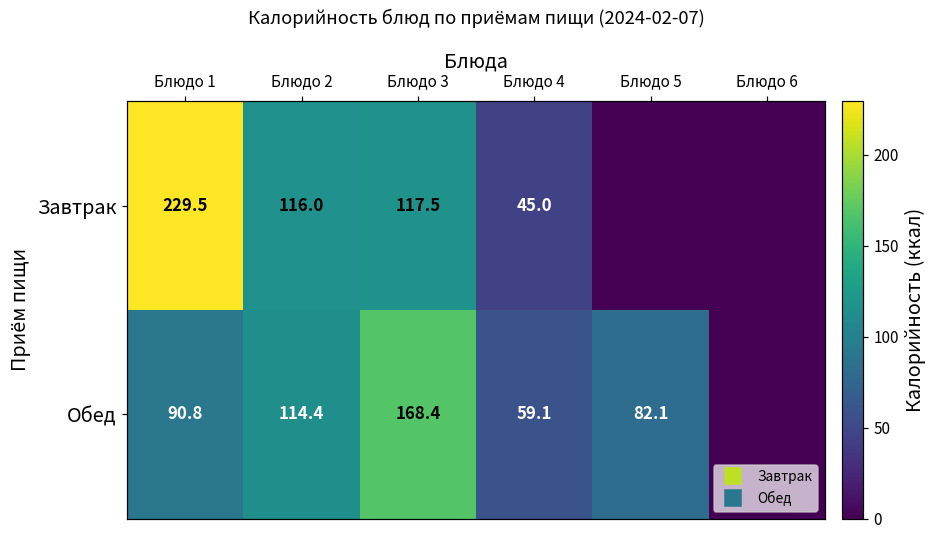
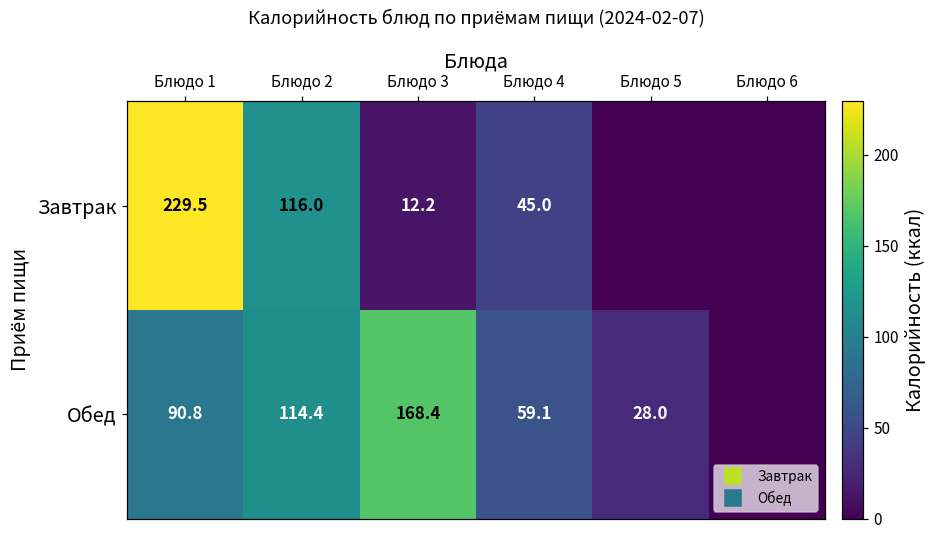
Завтрак, Блюдо 3: 117.5 -> 12.2
Обед, Блюдо 5: 82.1 -> 28.0
